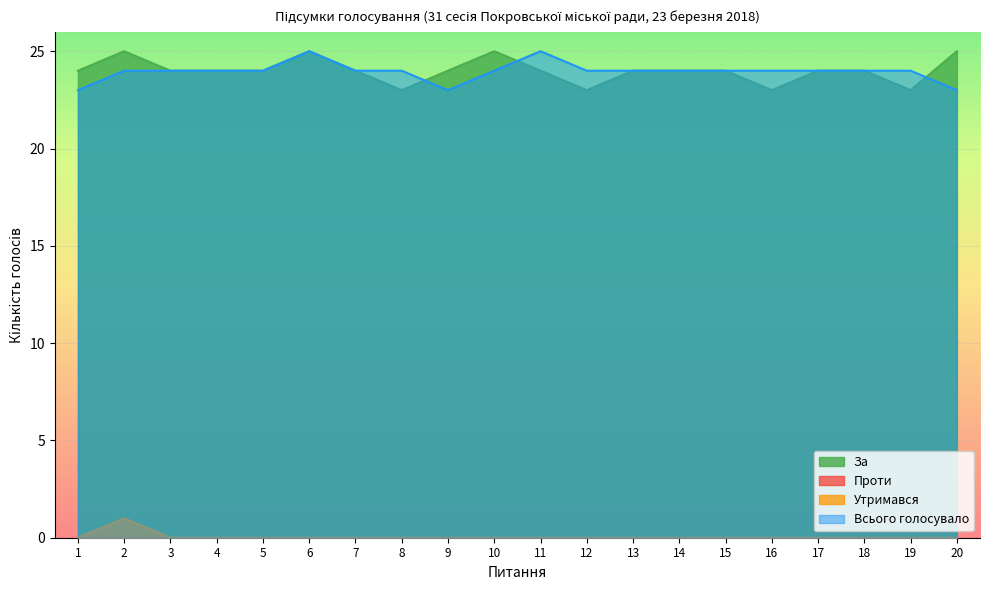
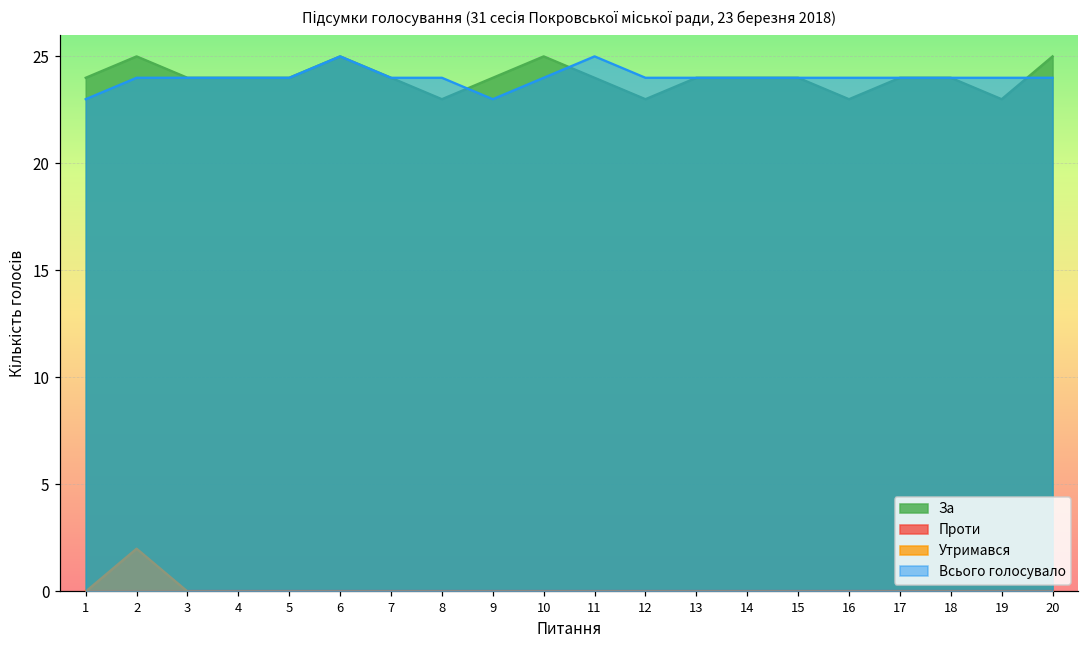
Утримався, 2: 1 -> 2
Всього голосувало, 20: 23 -> 24
